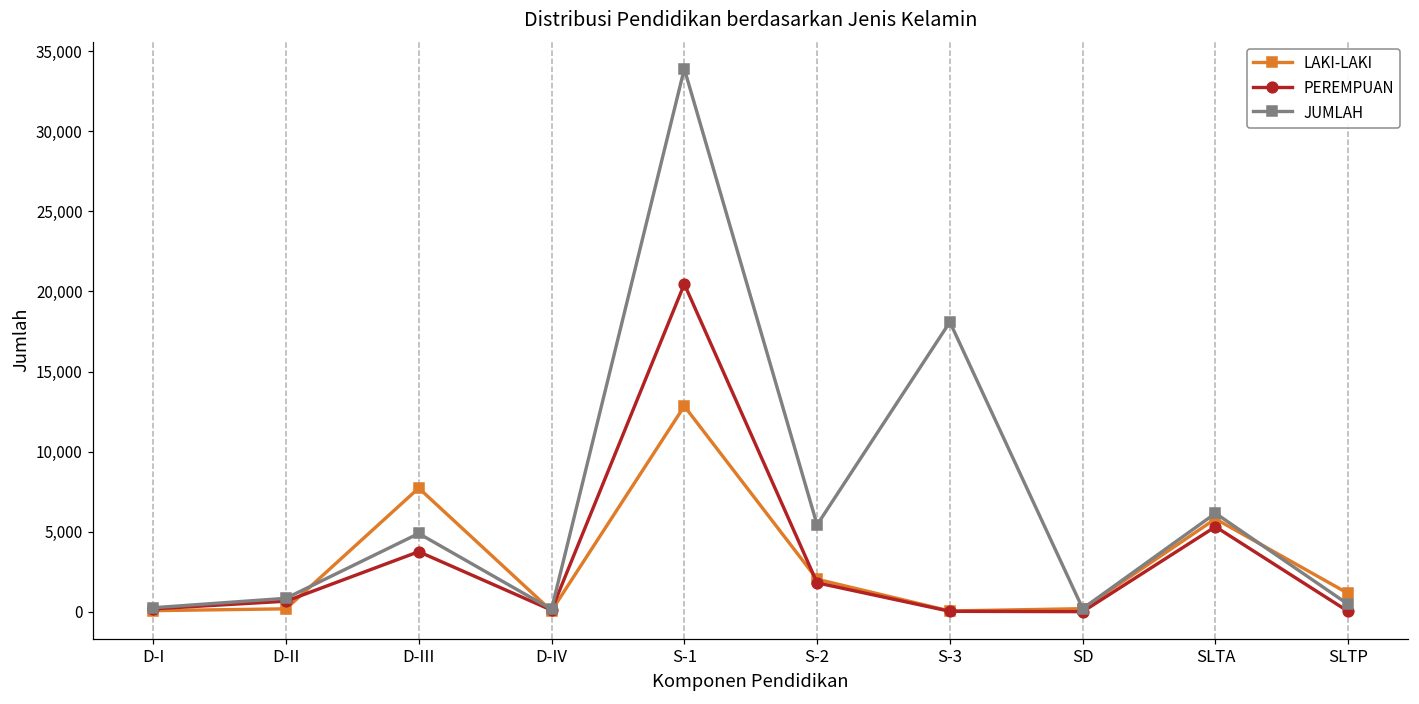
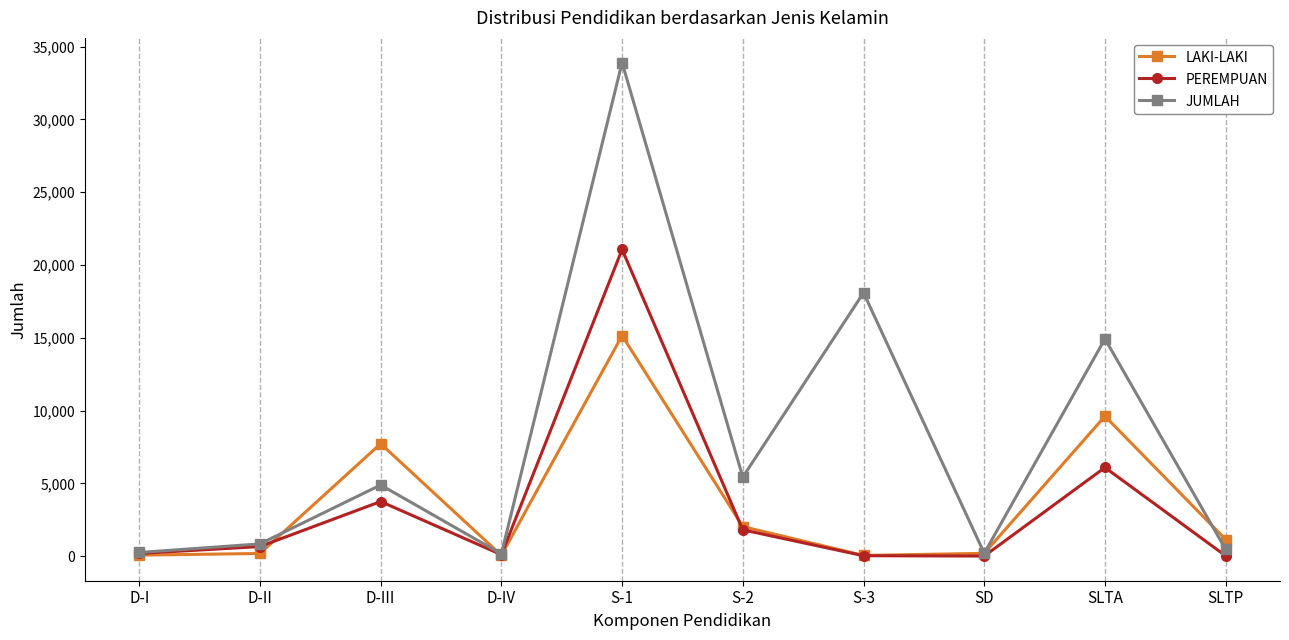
LAKI-LAKI, S-1: 12,800 -> 15,200
PEREMPUAN, S-1: 20,500 -> 21,100
LAKI-LAKI, SLTA: 5,800 -> 9,600
PEREMPUAN, SLTA: 5,300 -> 6,100
JUMLAH, SLTA: 6,100 -> 14,900
